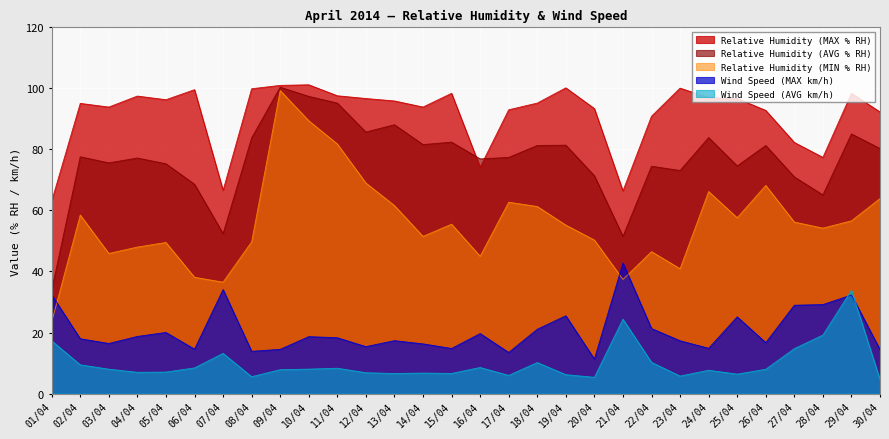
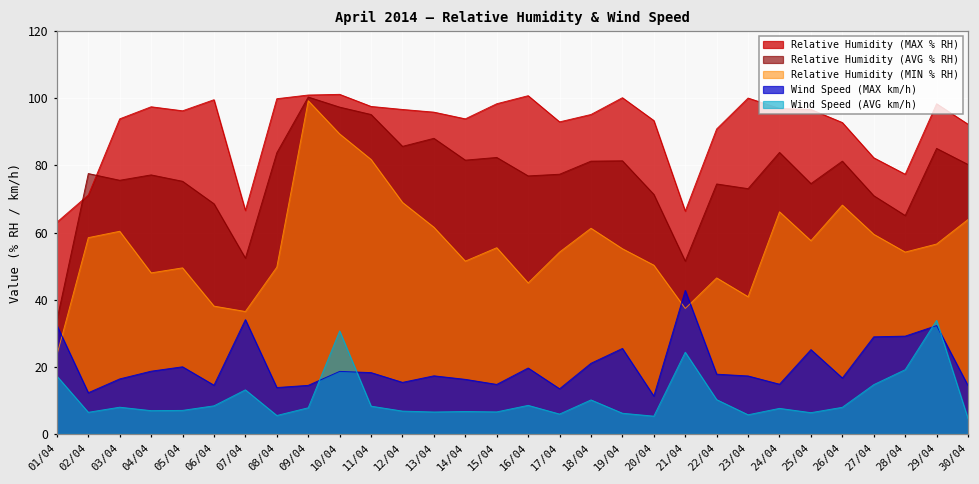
Relative Humidity (MAX % RH), 02/04: 95 -> 71
Wind Speed (MAX km/h), 02/04: 18 -> 12
Wind Speed (AVG km/h), 02/04: 9 -> 6
Relative Humidity (MIN % RH), 03/04: 46 -> 60
Wind Speed (AVG km/h), 10/04: 8 -> 31
Relative Humidity (MAX % RH), 16/04: 74 -> 101
Relative Humidity (MIN % RH), 17/04: 63 -> 54
Wind Speed (MAX km/h), 22/04: 21 -> 18
Relative Humidity (MIN % RH), 27/04: 56 -> 60
